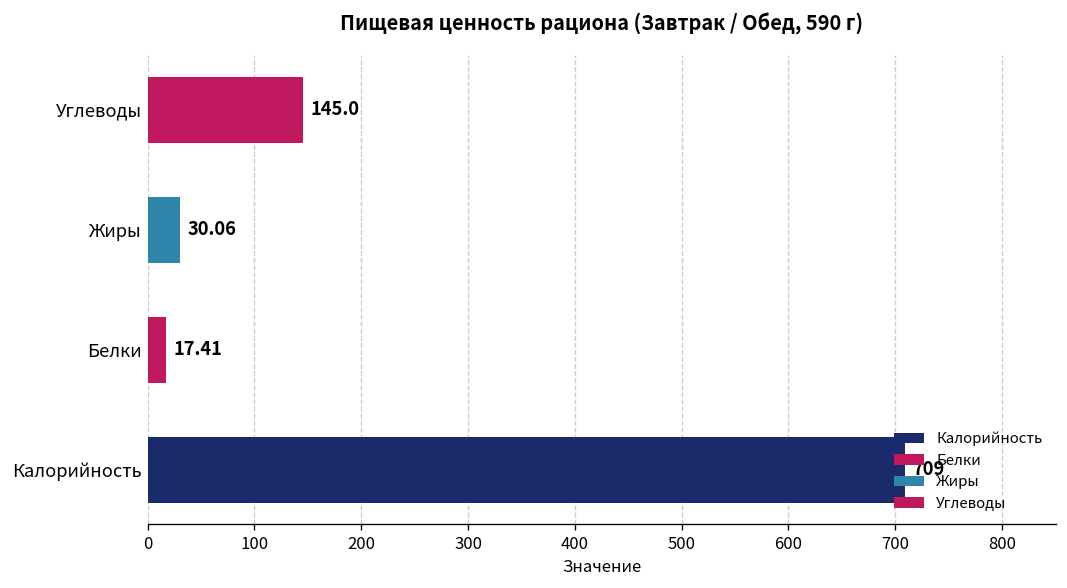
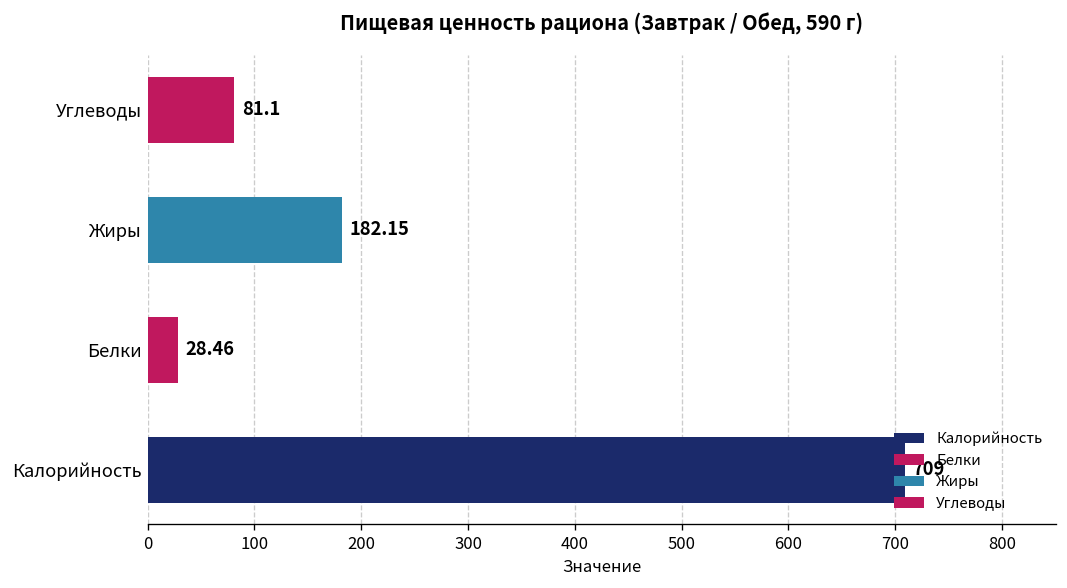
Углеводы: 145.0 -> 81.1
Жиры: 30.06 -> 182.15
Белки: 17.41 -> 28.46
